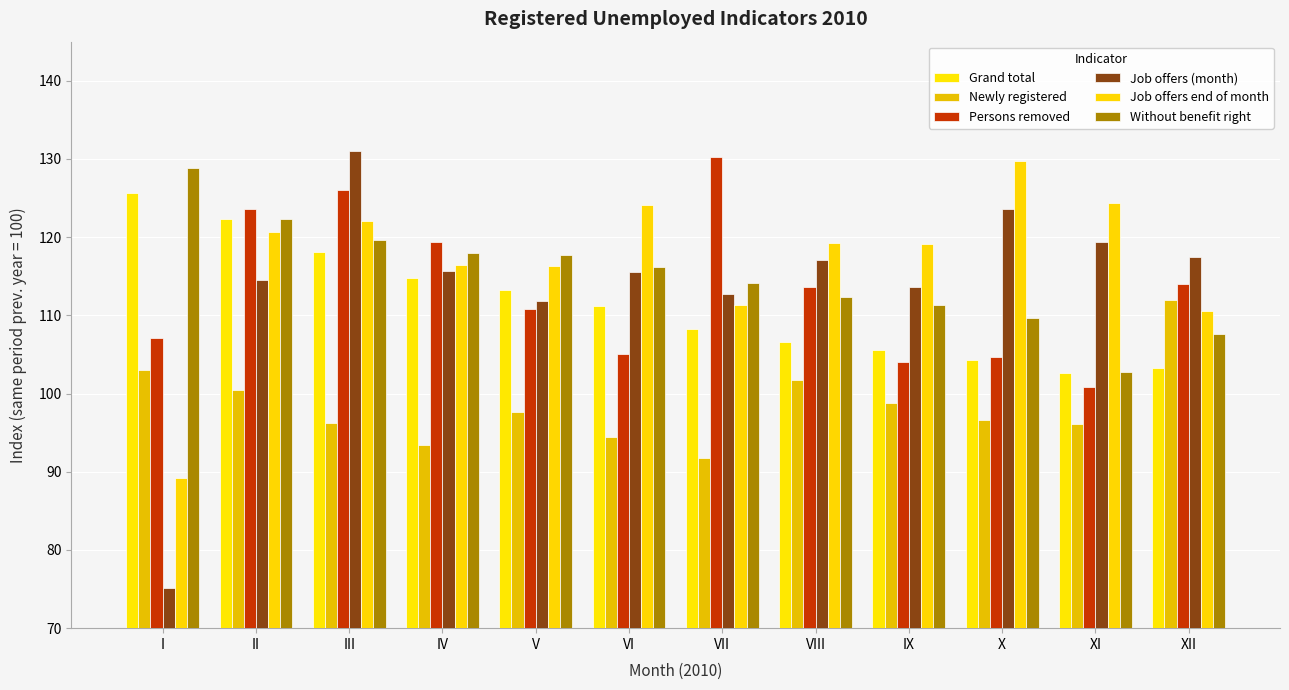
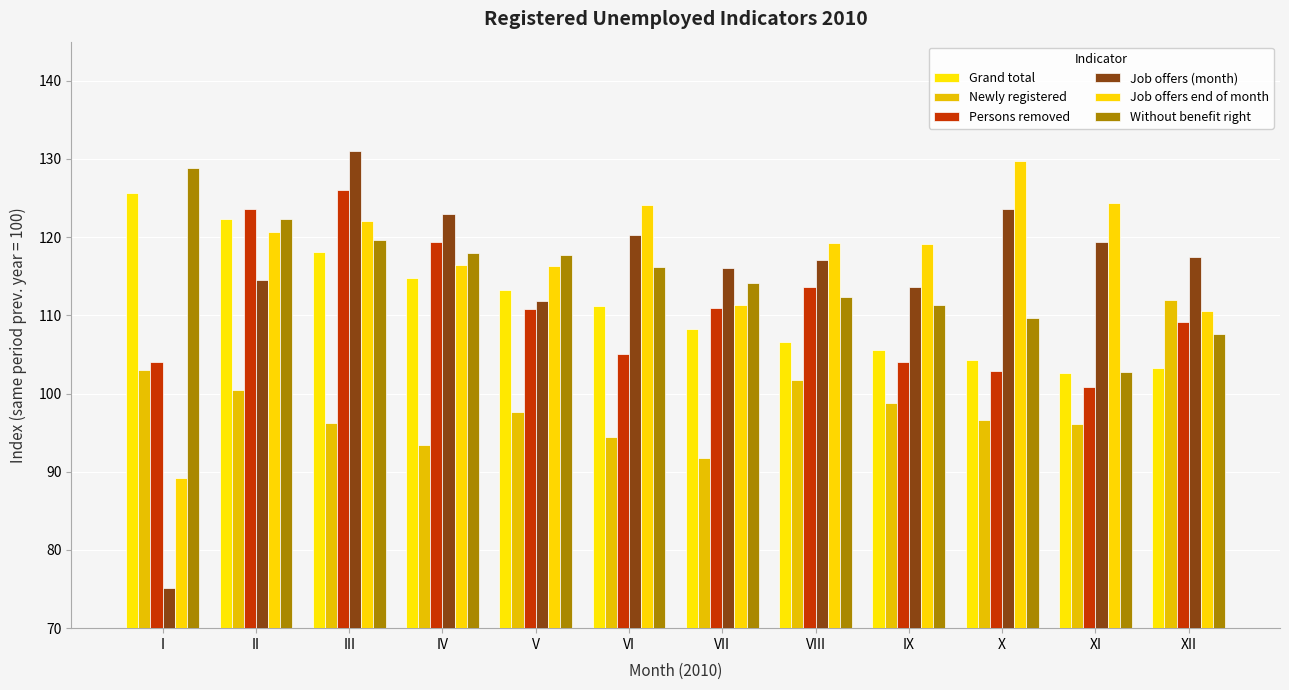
Persons removed, I: 107 -> 104
Job offers (month), IV: 116 -> 123
Job offers (month), VI: 116 -> 120
Persons removed, VII: 130 -> 111
Job offers (month), VII: 113 -> 116
Persons removed, X: 105 -> 103
Persons removed, XII: 114 -> 109
